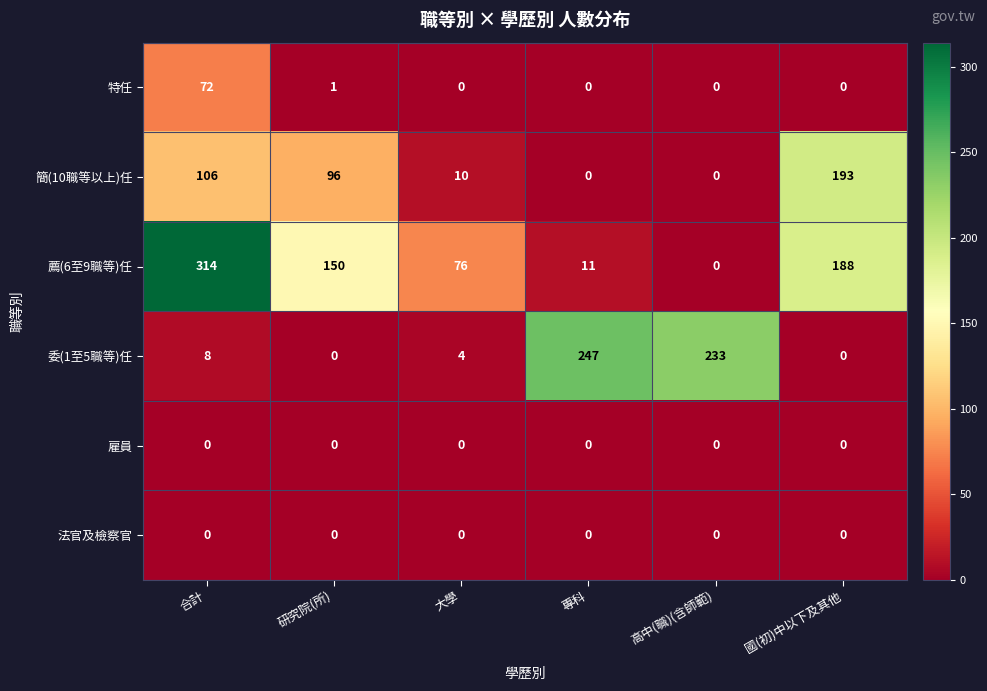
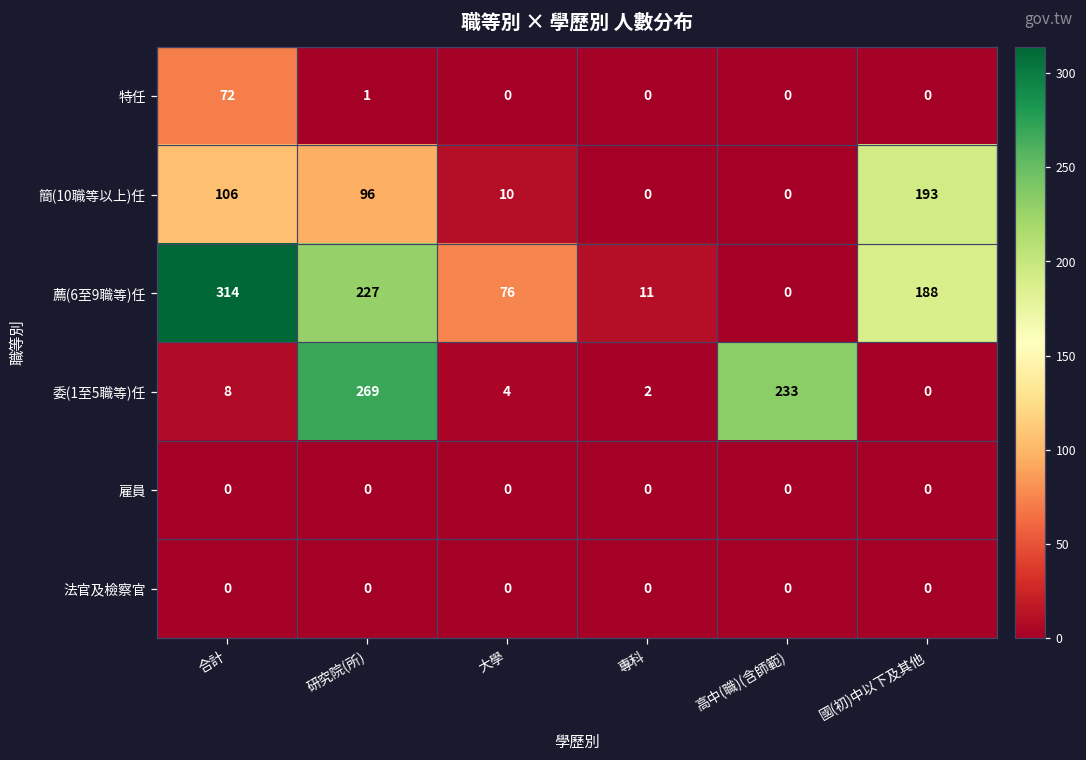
薦(6至9職等)任, 研究院(所): 150 -> 227
委(1至5職等)任, 研究院(所): 0 -> 269
委(1至5職等)任, 專科: 247 -> 2
